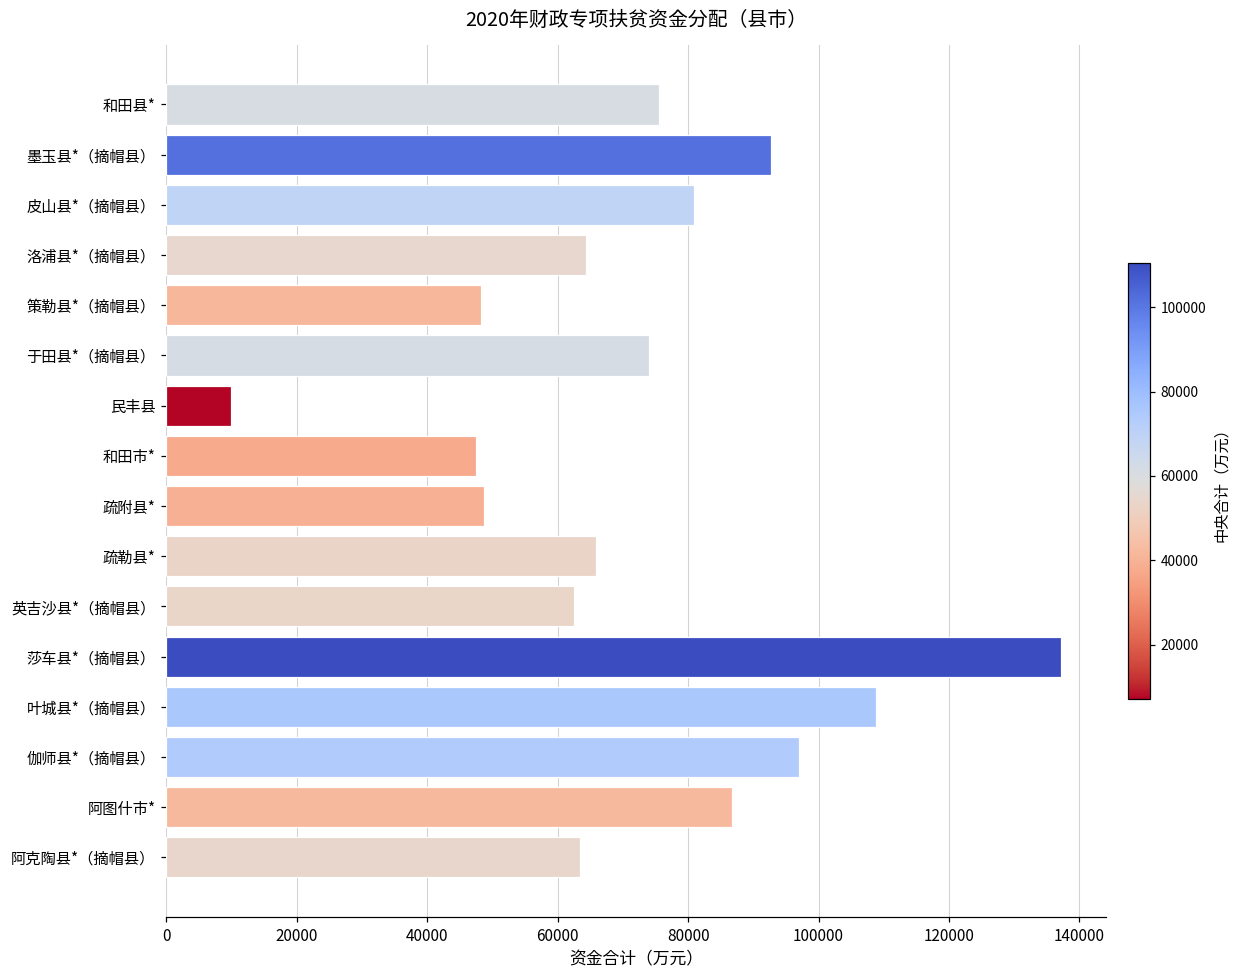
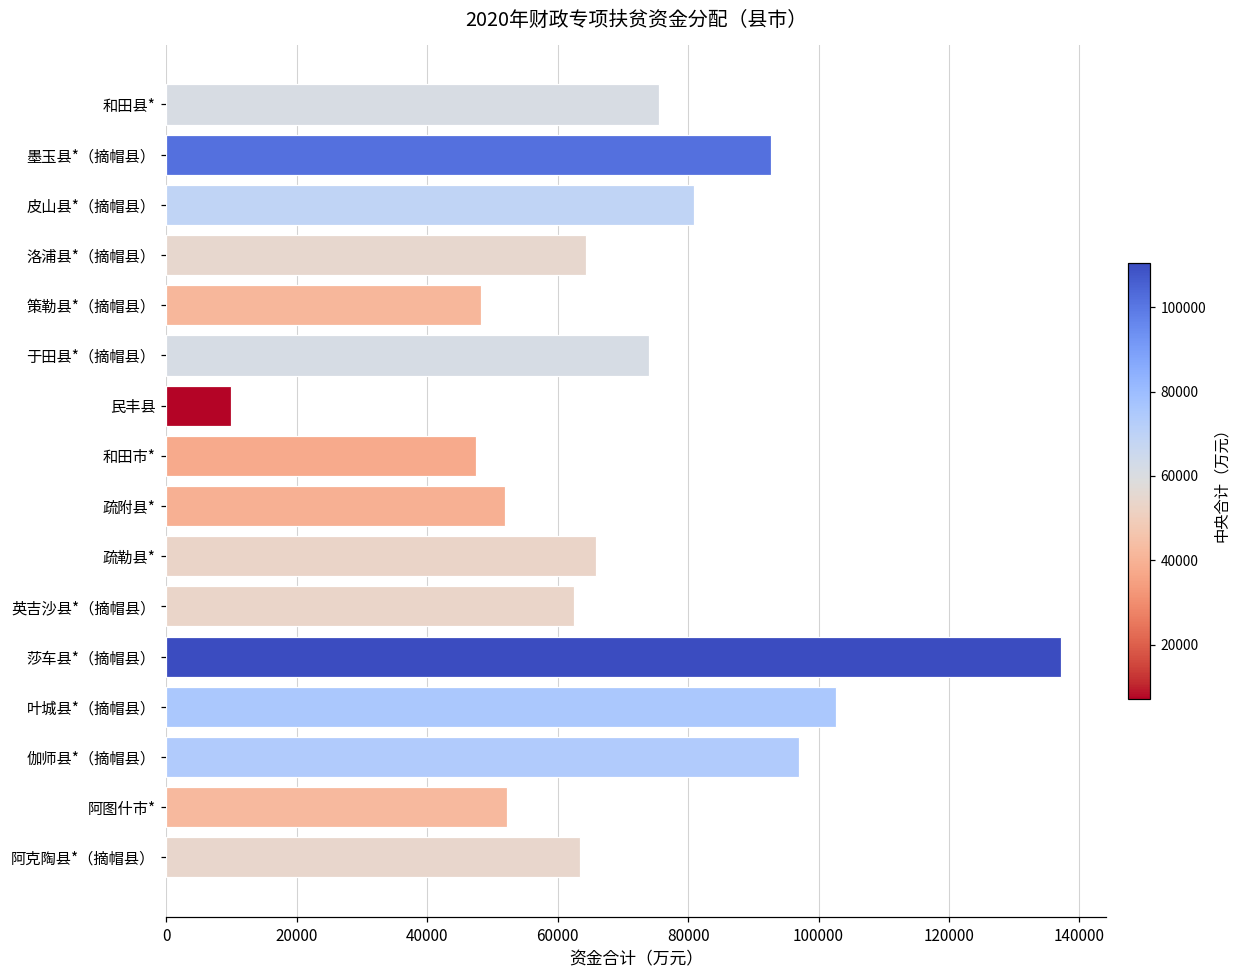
疏附县*: 49000 -> 52000
叶城县*（摘帽县）: 109000 -> 103000
阿图什市*: 87000 -> 52000
